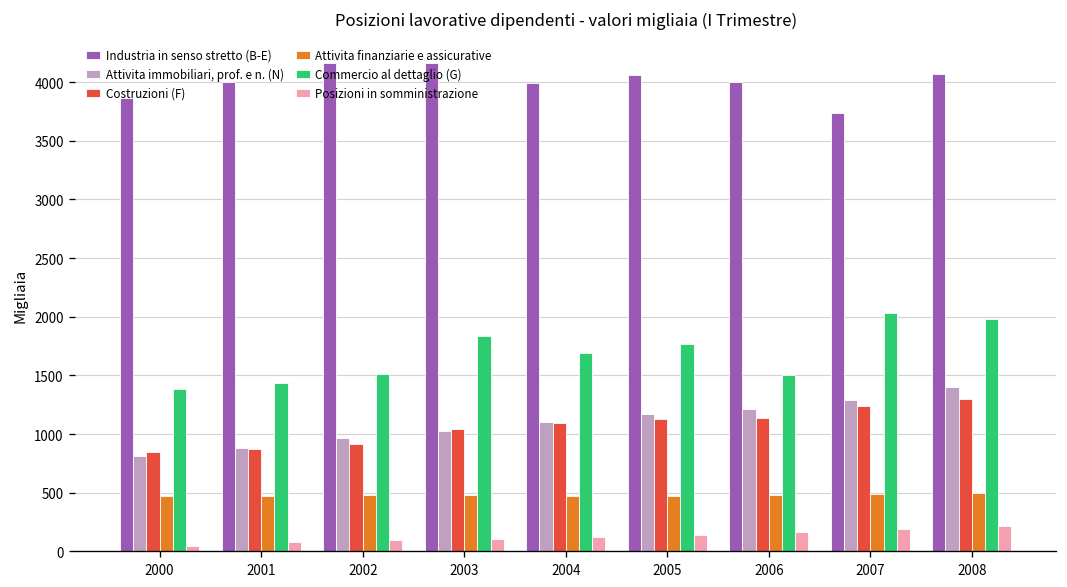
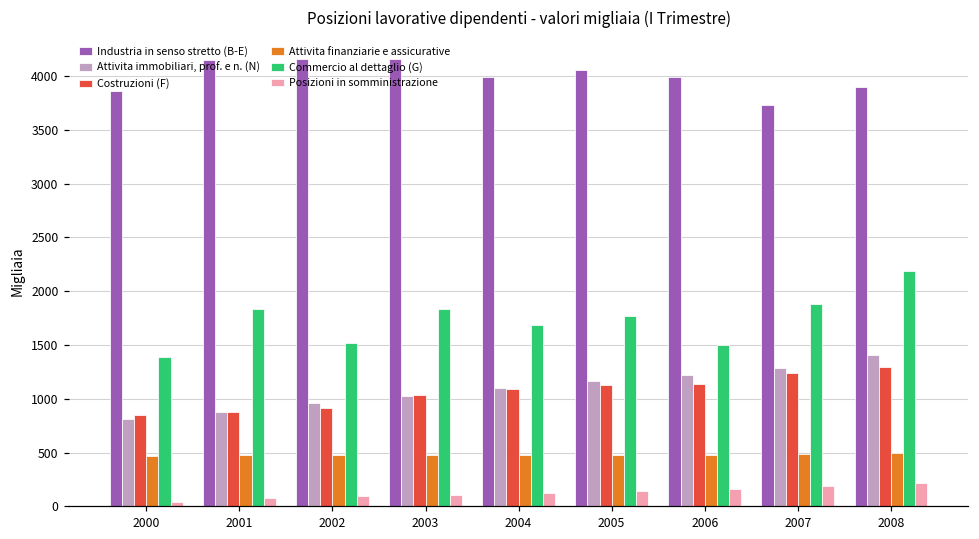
Industria in senso stretto (B-E), 2001: 4000 -> 4200
Commercio al dettaglio (G), 2001: 1400 -> 1800
Commercio al dettaglio (G), 2007: 2000 -> 1900
Industria in senso stretto (B-E), 2008: 4100 -> 3900
Commercio al dettaglio (G), 2008: 2000 -> 2200
